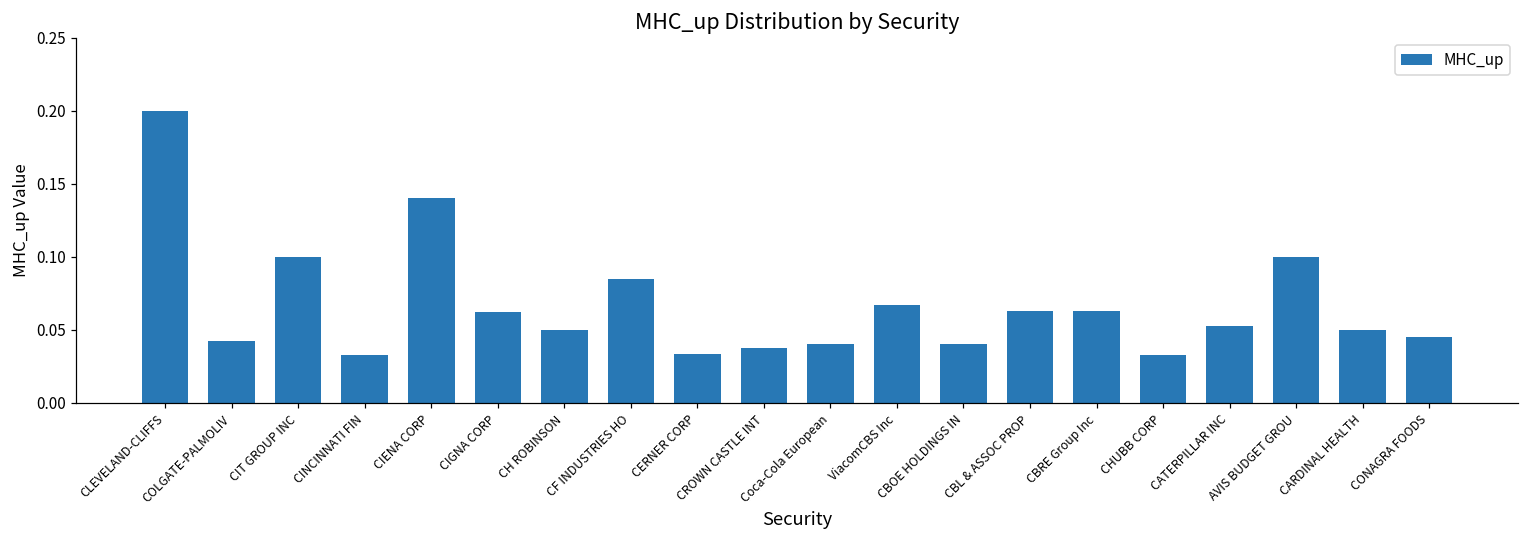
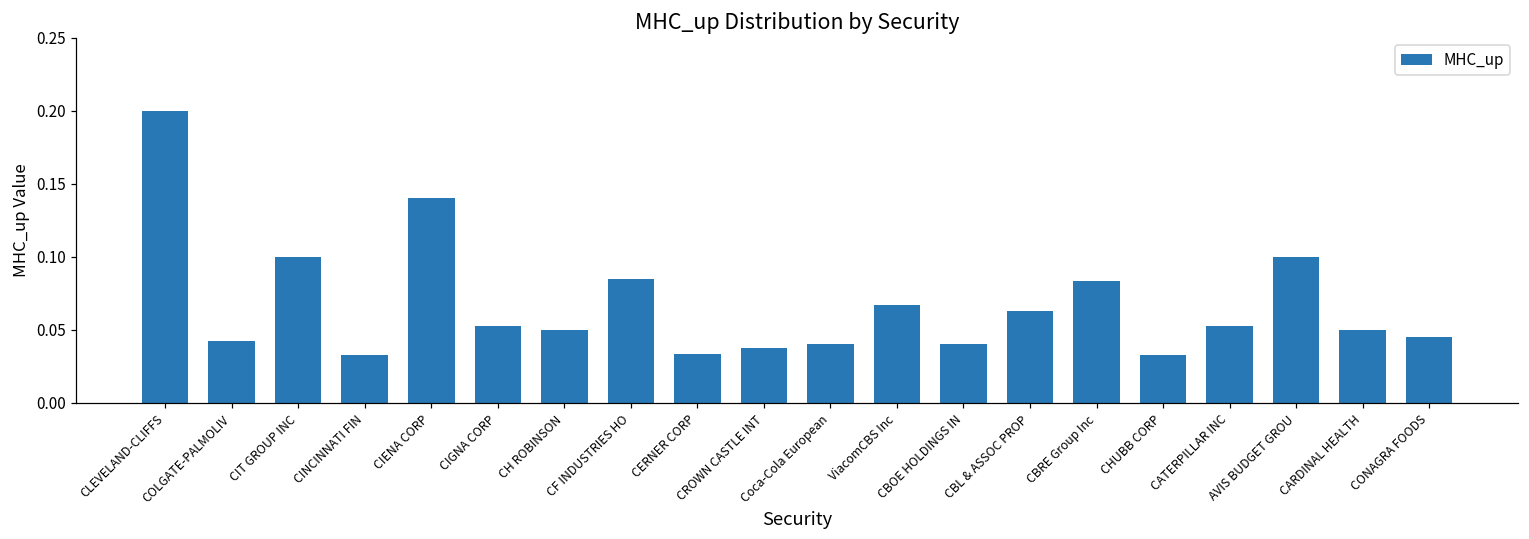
CIGNA CORP: 0.062 -> 0.053
CBRE Group Inc: 0.063 -> 0.083
